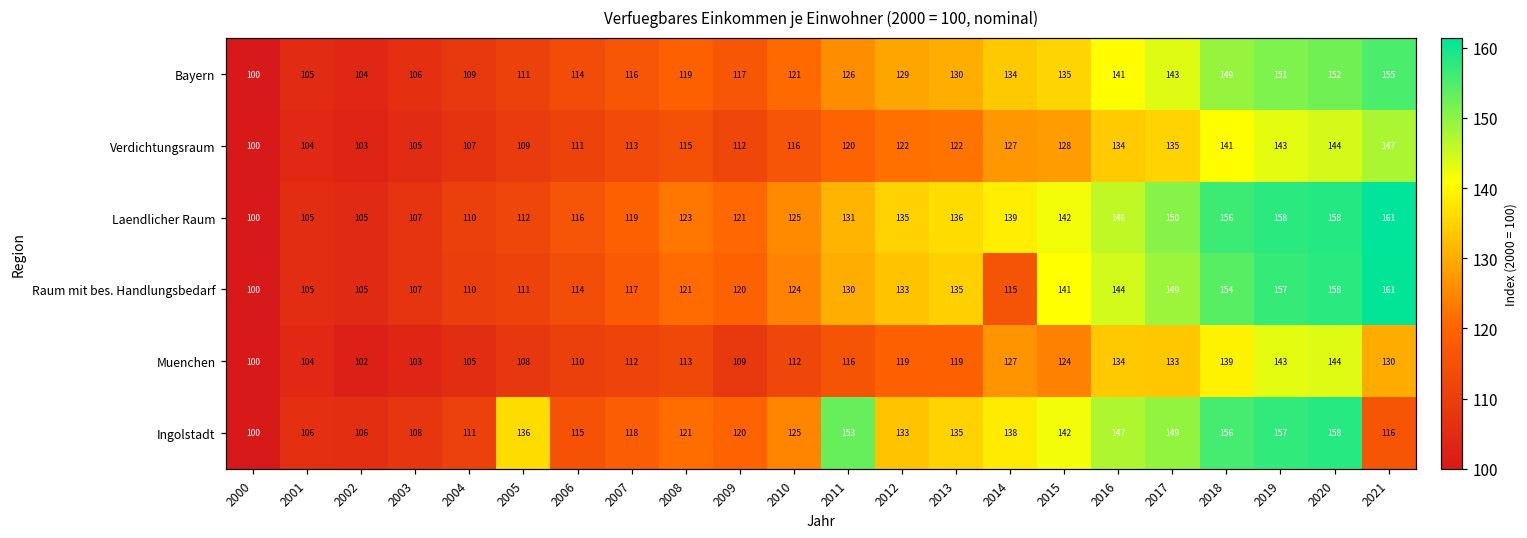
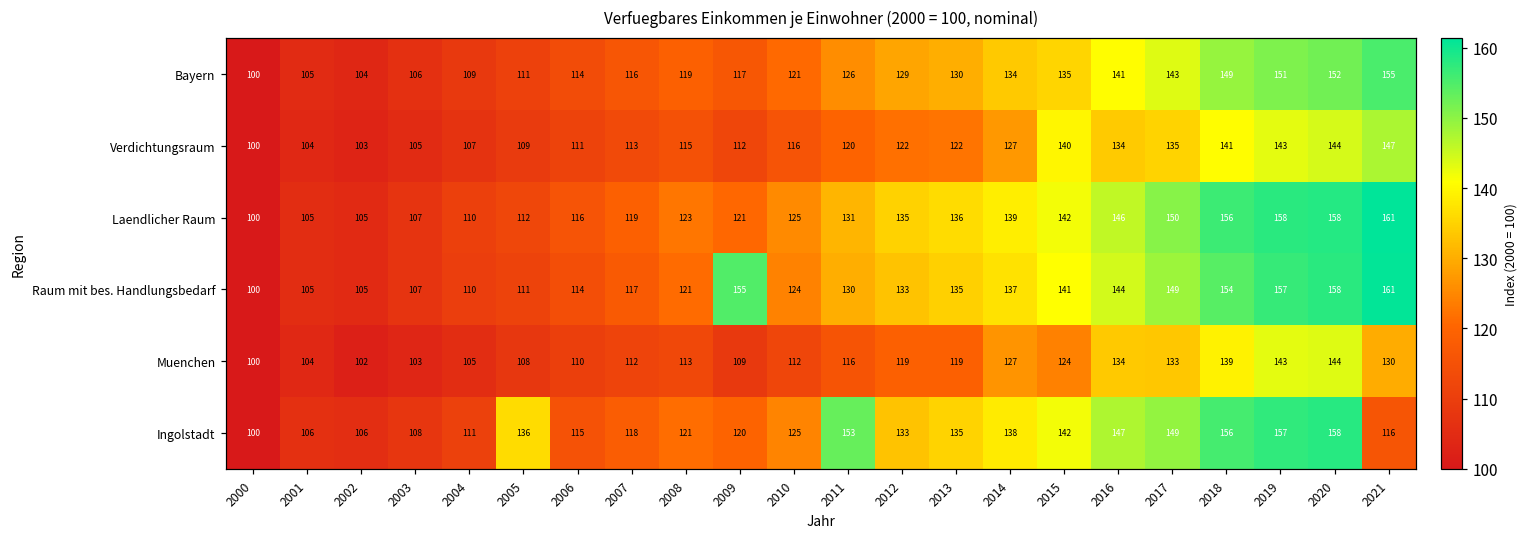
Verdichtungsraum, 2015: 128 -> 140
Raum mit bes. Handlungsbedarf, 2009: 120 -> 155
Raum mit bes. Handlungsbedarf, 2014: 115 -> 137
